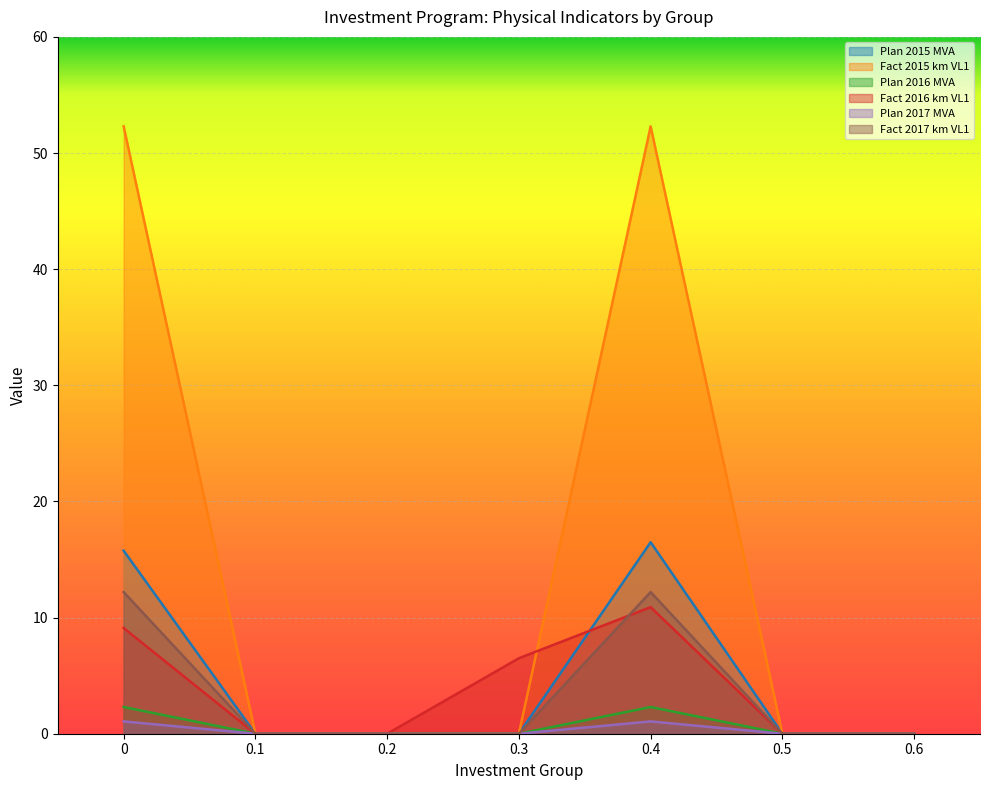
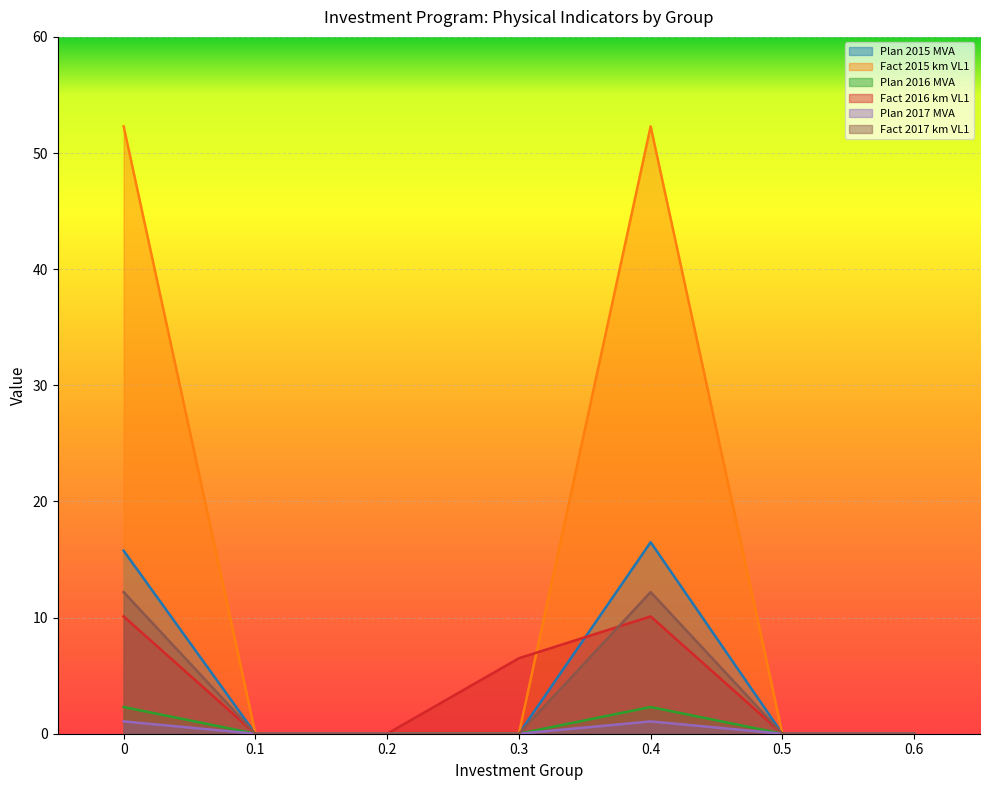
Fact 2016 km VL1, 0: 9.1 -> 10.1
Fact 2016 km VL1, 0.4: 10.9 -> 10.1
